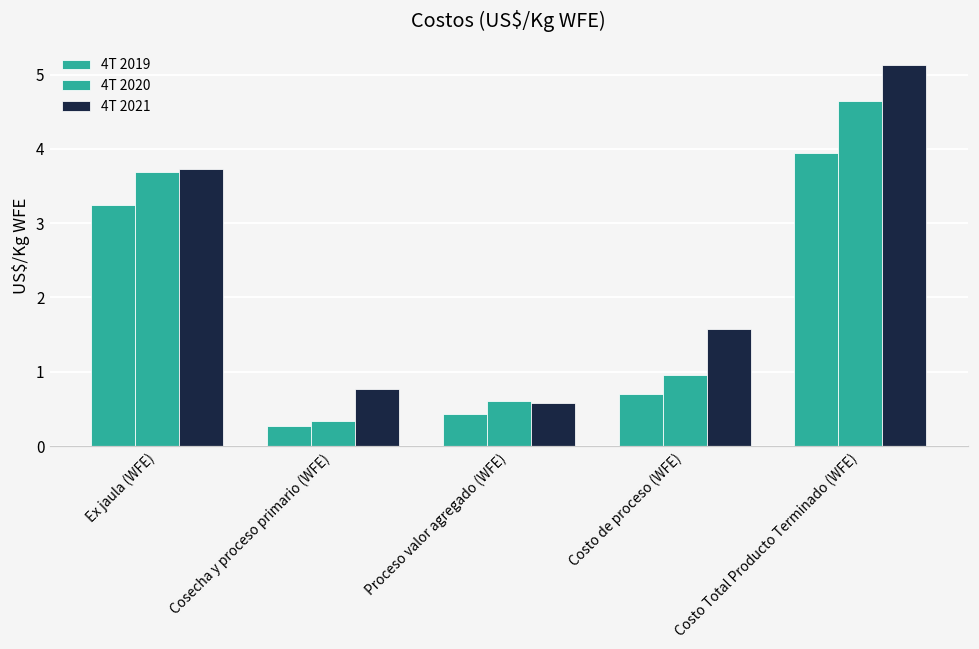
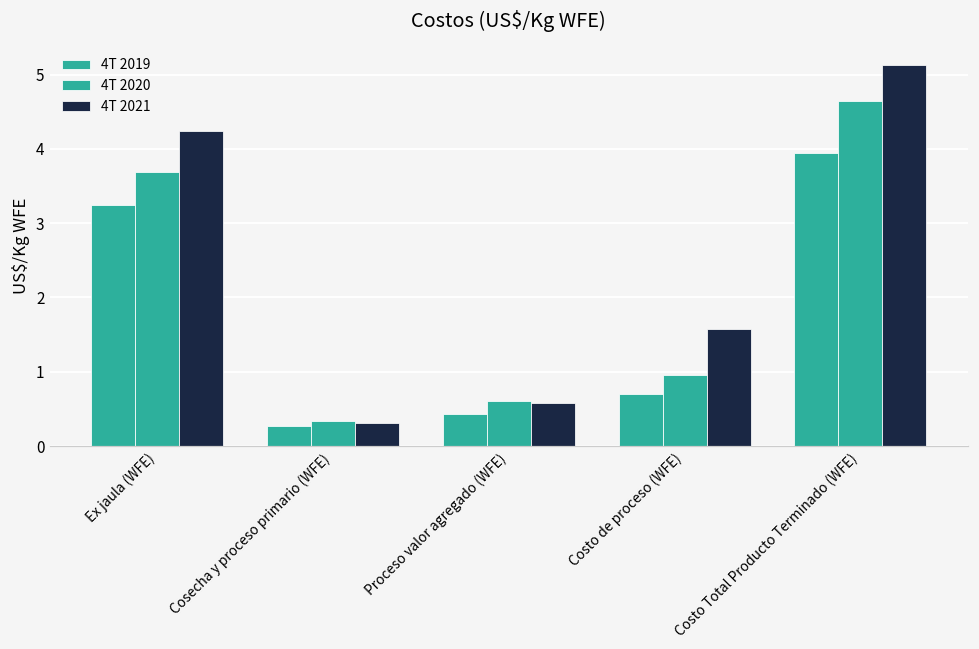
4T 2021, Ex jaula (WFE): 3.7 -> 4.2
4T 2021, Cosecha y proceso primario (WFE): 0.8 -> 0.3
